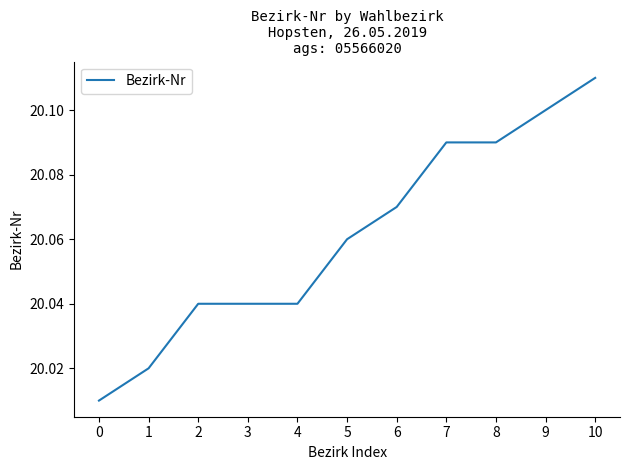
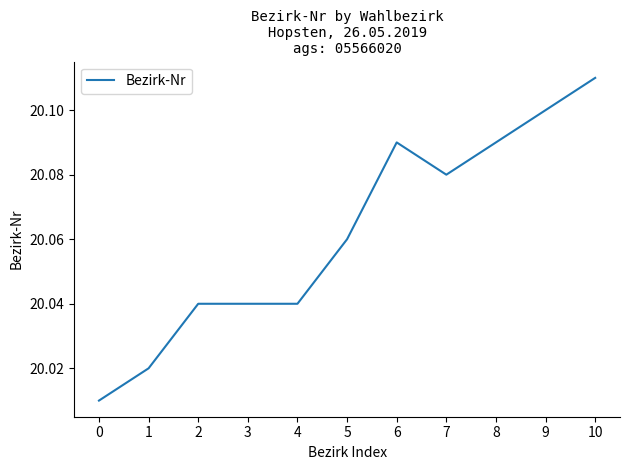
6: 20.07 -> 20.09
7: 20.09 -> 20.08
